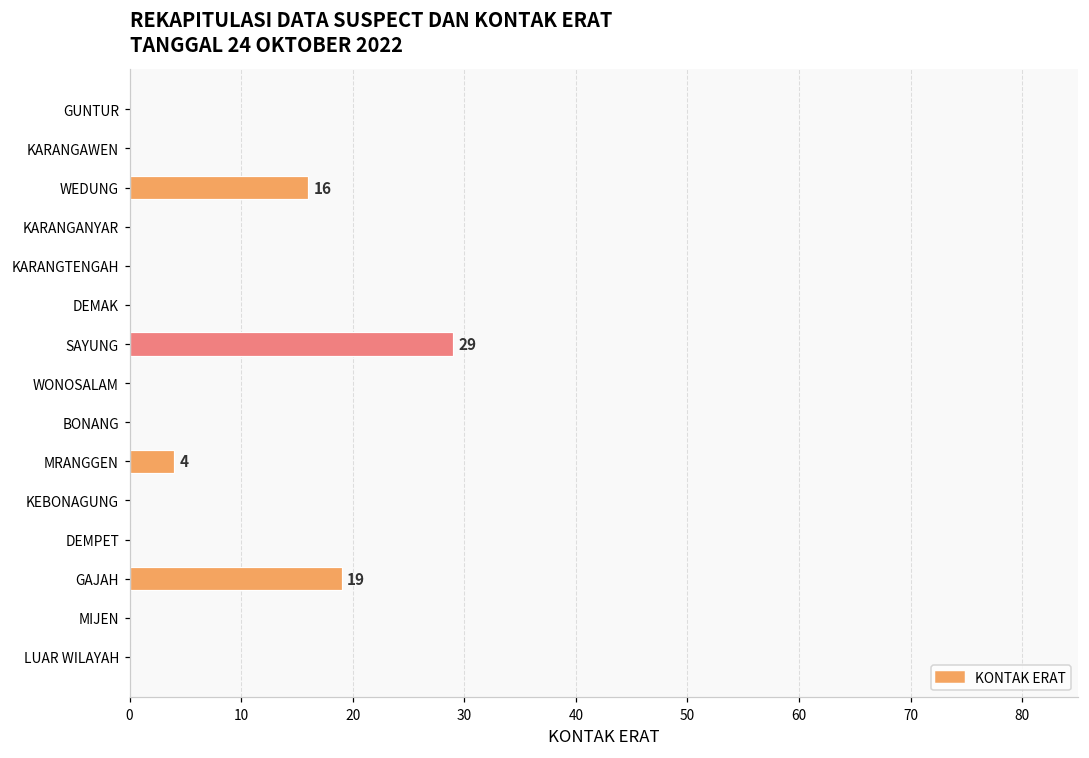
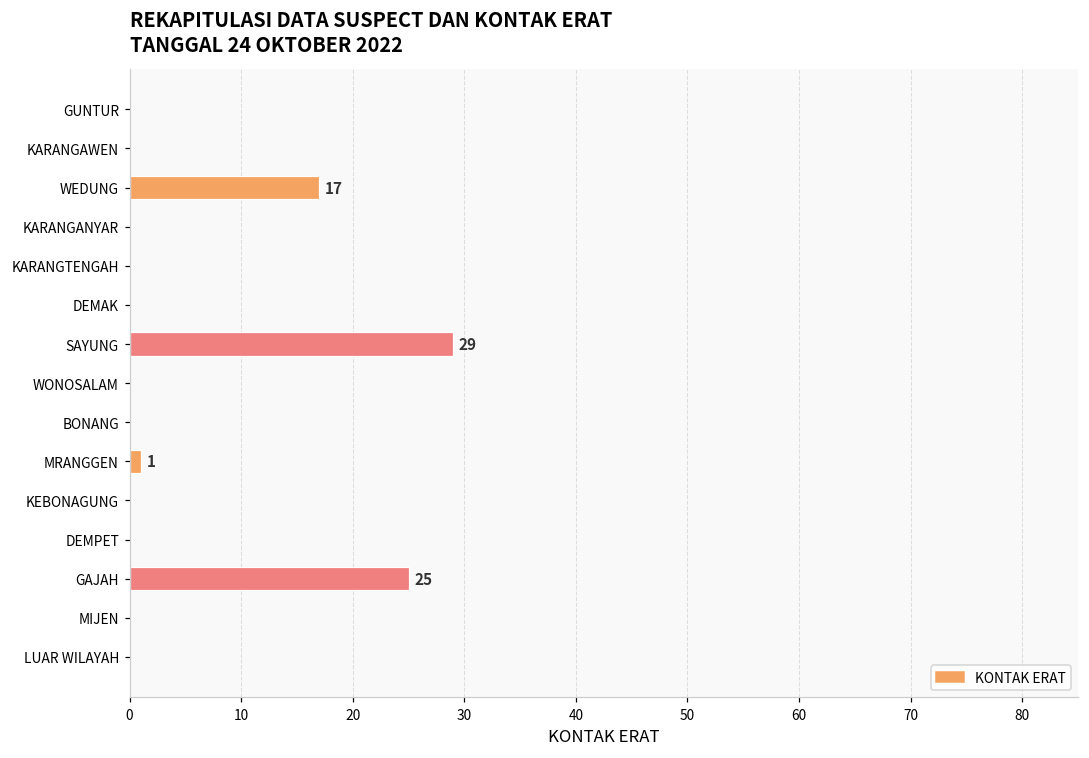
WEDUNG: 16 -> 17
MRANGGEN: 4 -> 1
GAJAH: 19 -> 25
